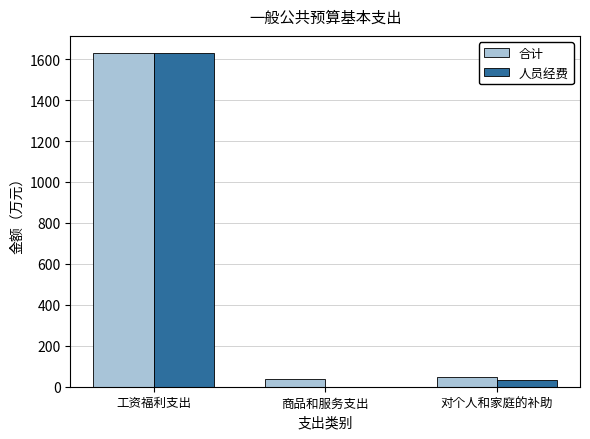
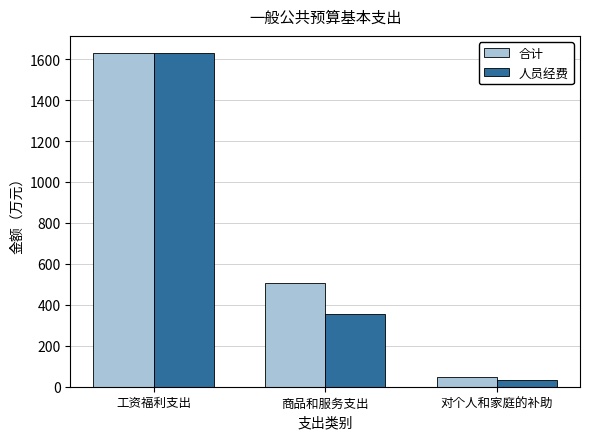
合计, 商品和服务支出: 40 -> 510
人员经费, 商品和服务支出: 0 -> 350
